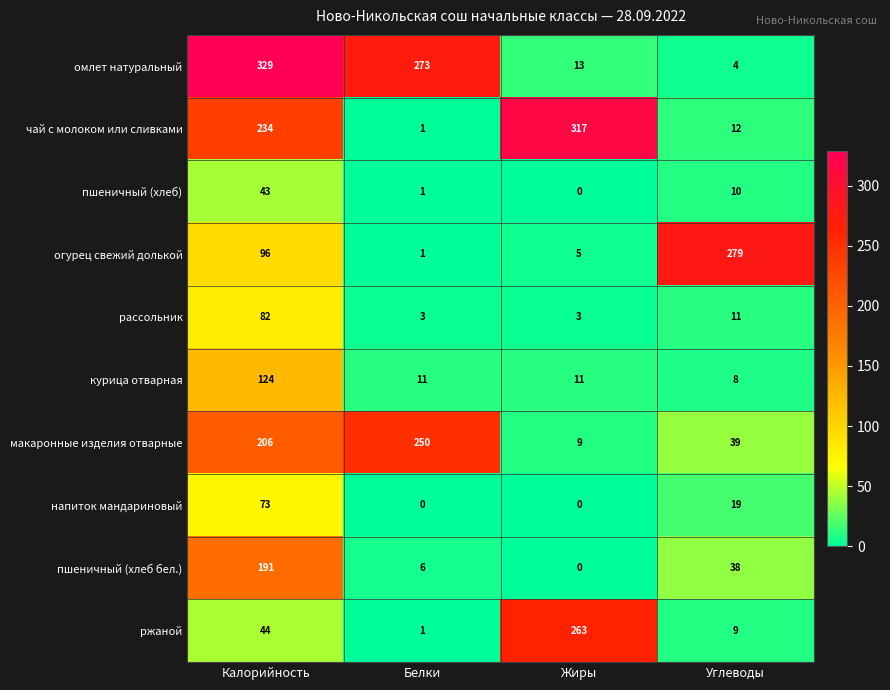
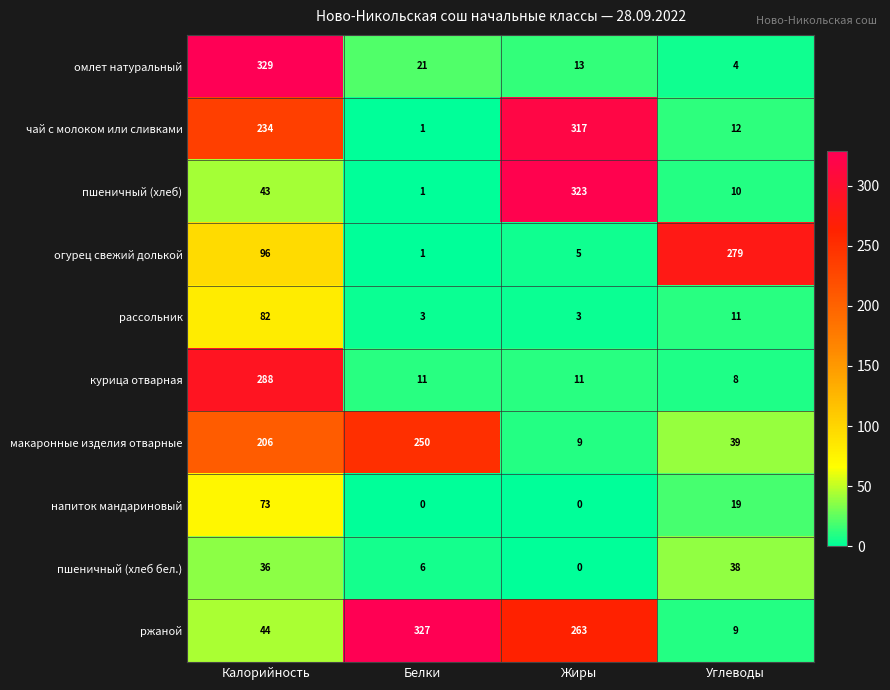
омлет натуральный, Белки: 273 -> 21
пшеничный (хлеб), Жиры: 0 -> 323
курица отварная, Калорийность: 124 -> 288
пшеничный (хлеб бел.), Калорийность: 191 -> 36
ржаной, Белки: 1 -> 327
